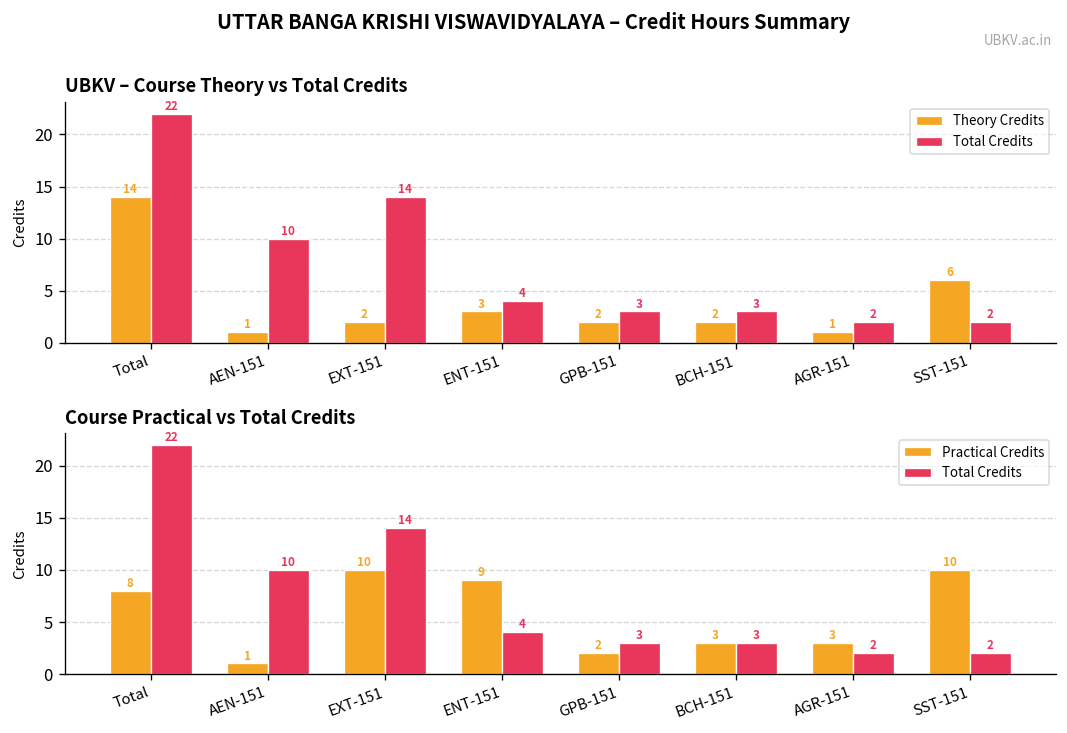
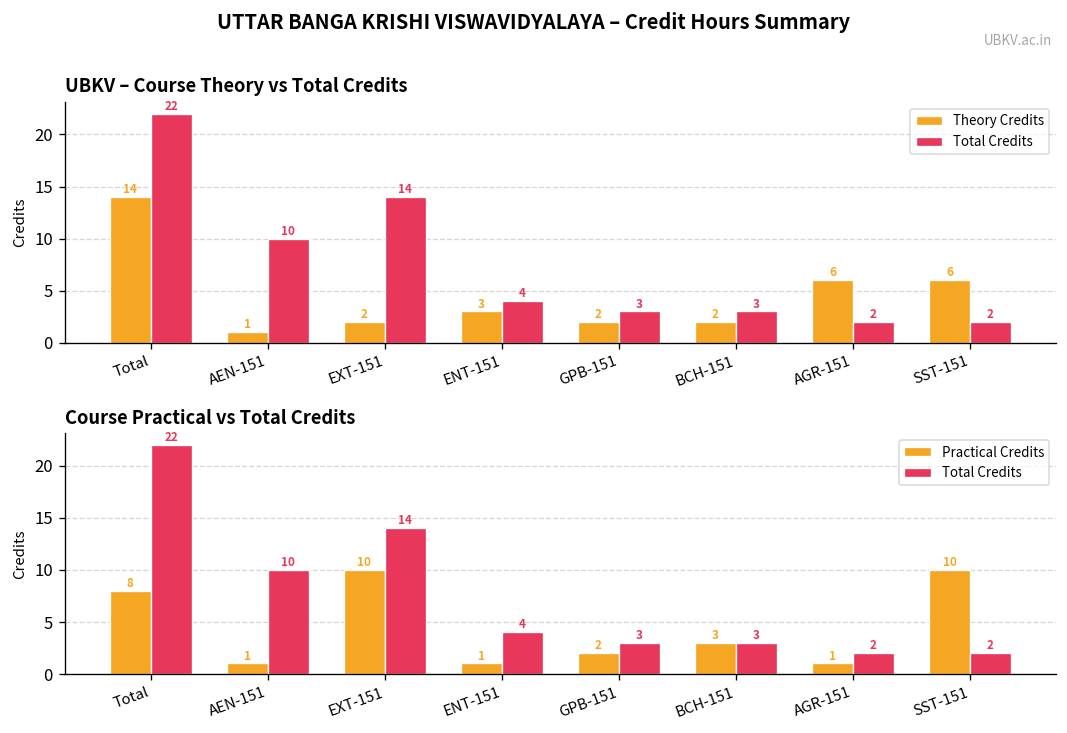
UBKV – Course Theory vs Total Credits, Theory Credits, AGR-151: 1 -> 6
Course Practical vs Total Credits, Practical Credits, ENT-151: 9 -> 1
Course Practical vs Total Credits, Practical Credits, AGR-151: 3 -> 1
